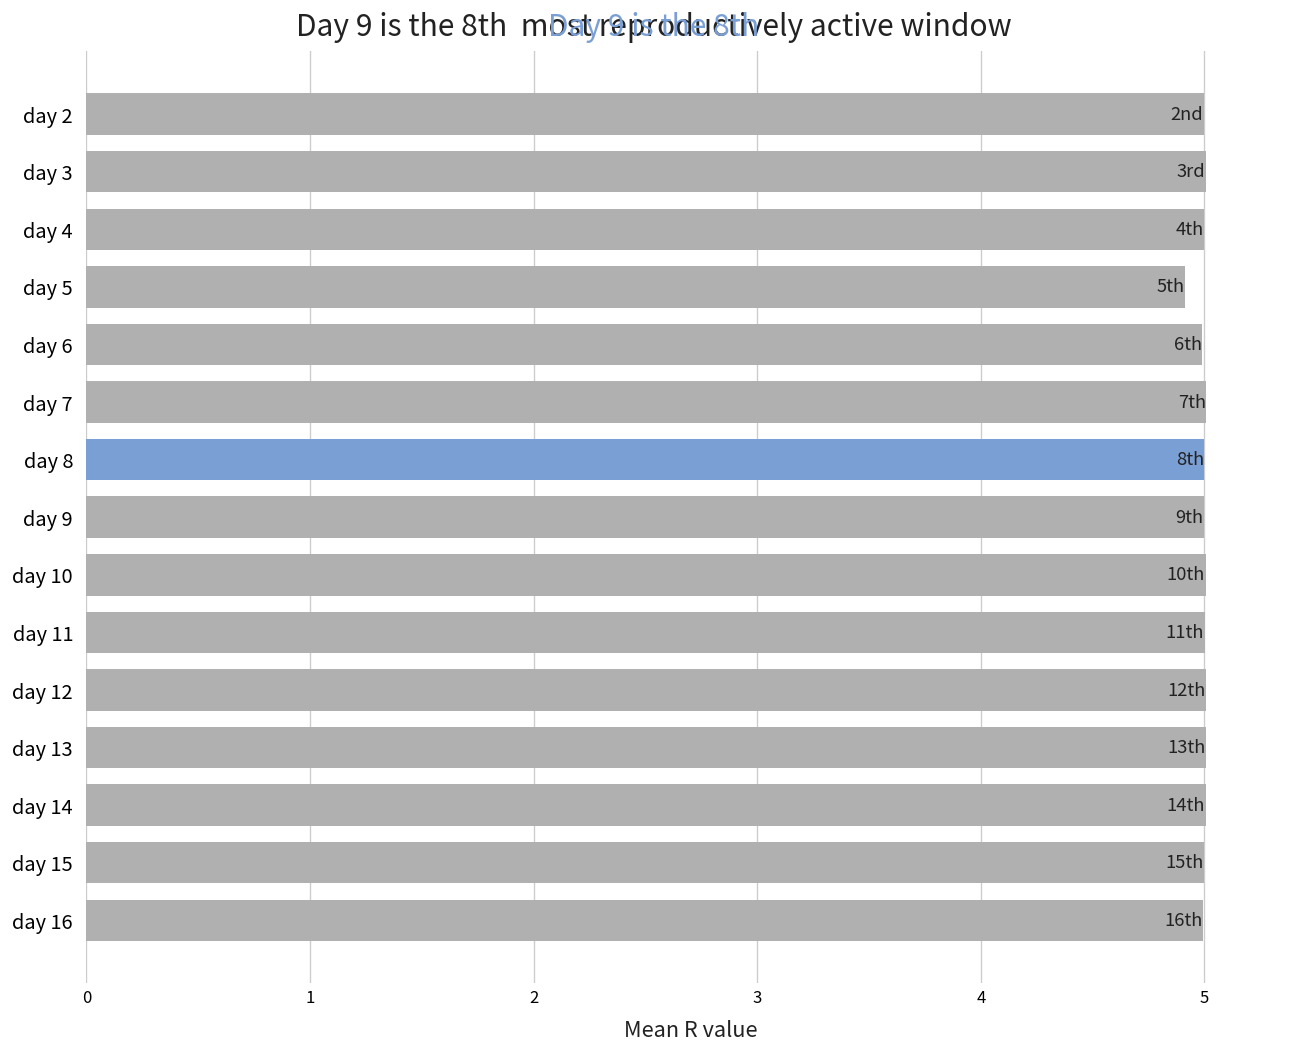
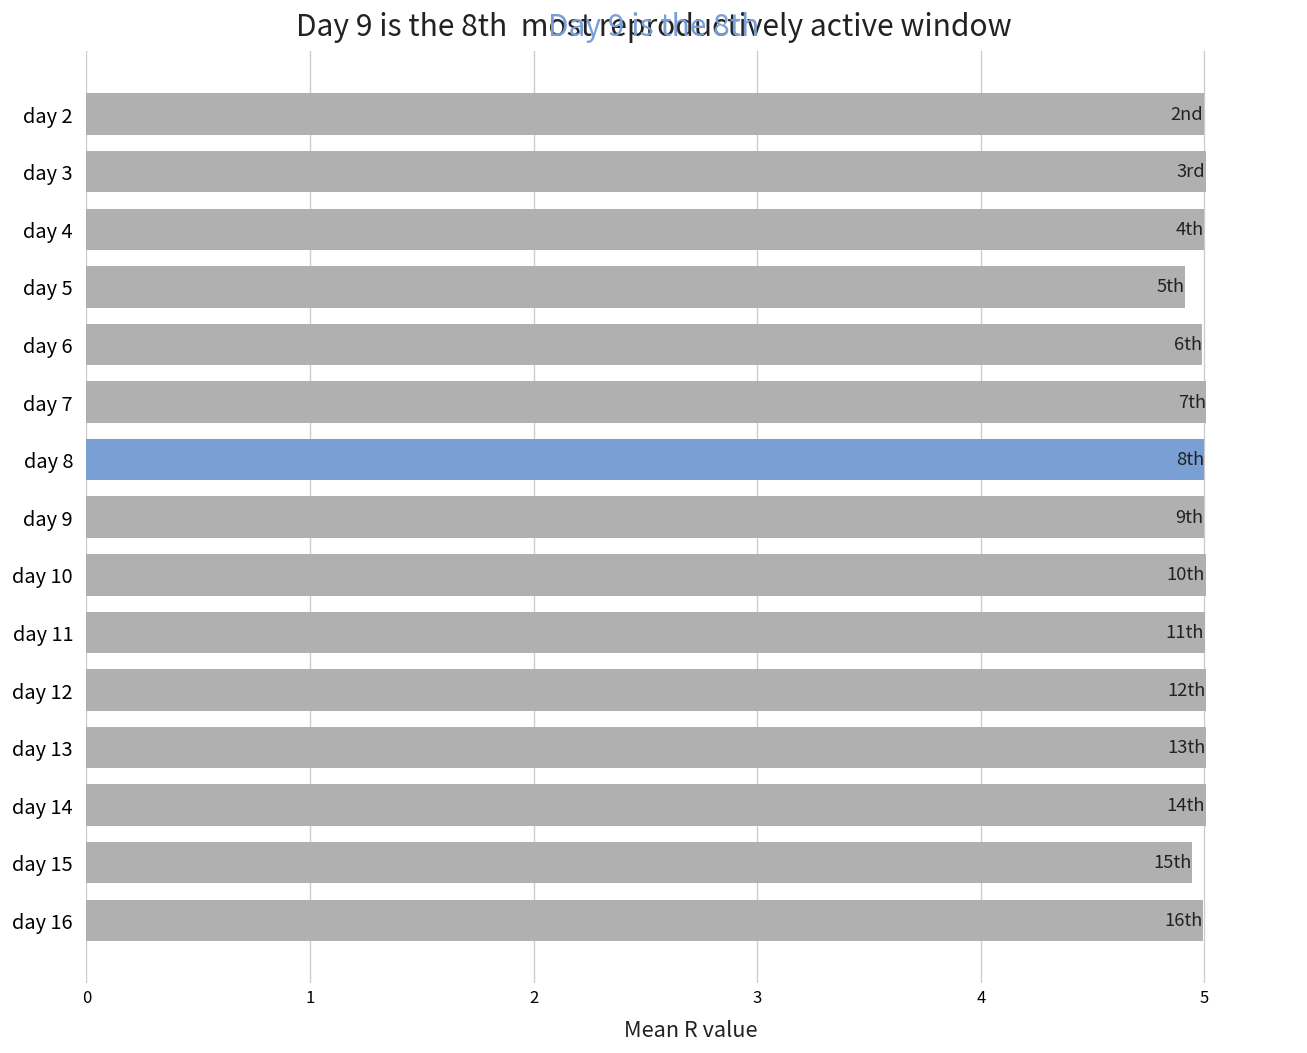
day 15: 5.00 -> 4.94
